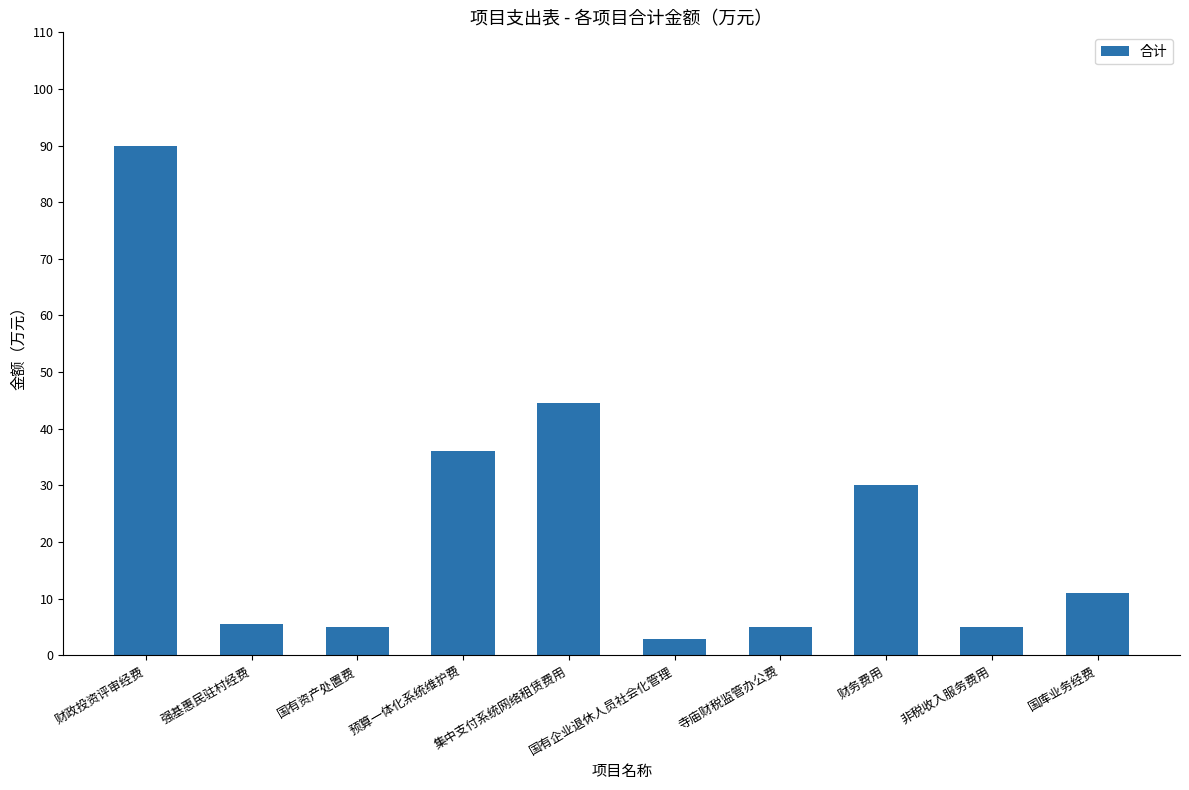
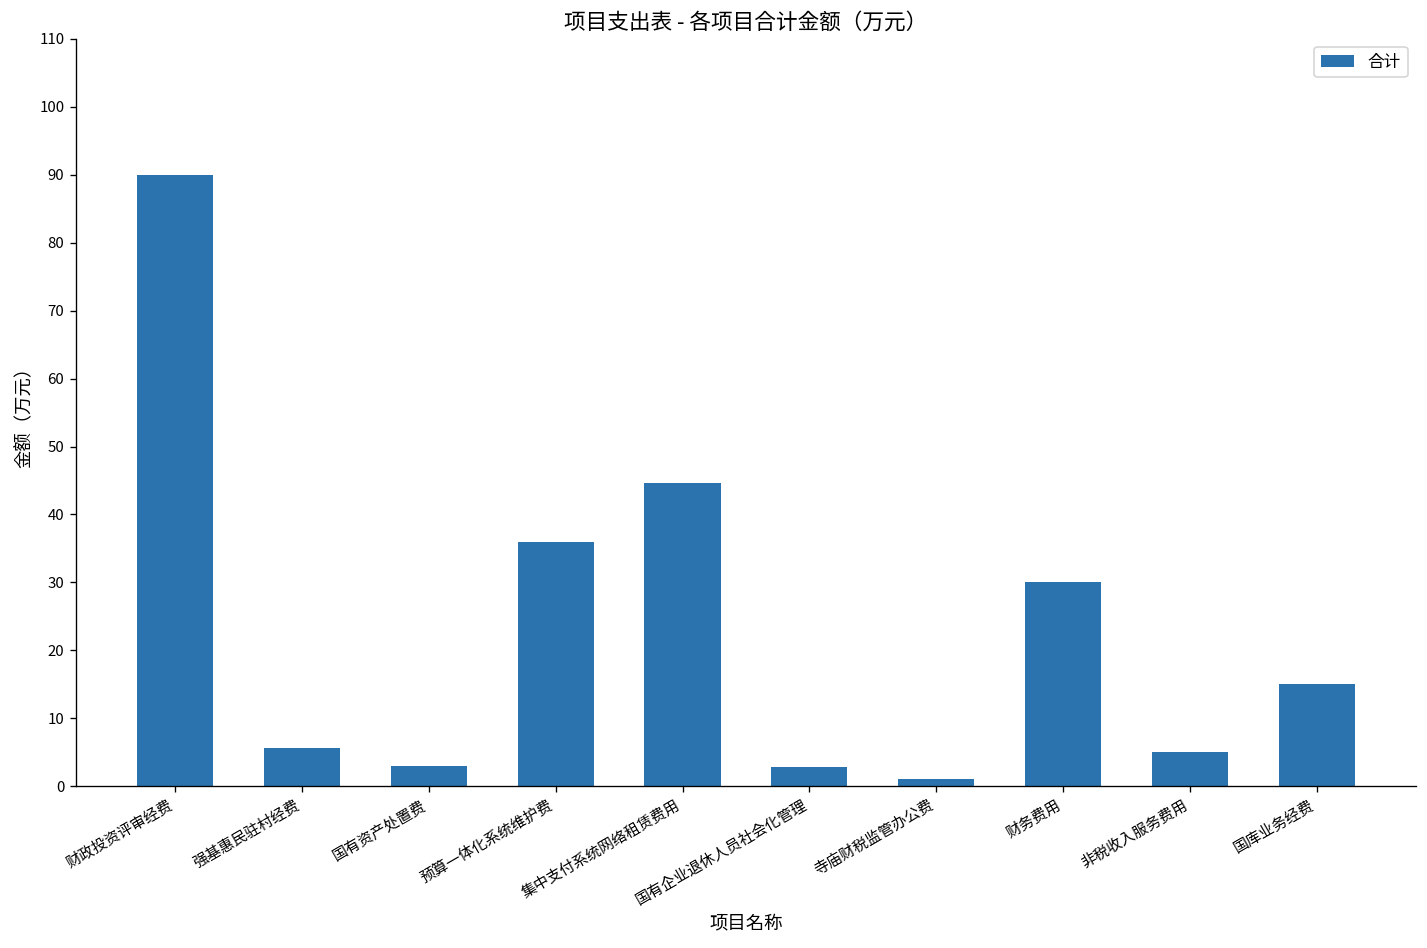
国有资产处置费: 5 -> 3
寺庙财税监管办公费: 5 -> 1
国库业务经费: 11 -> 15
